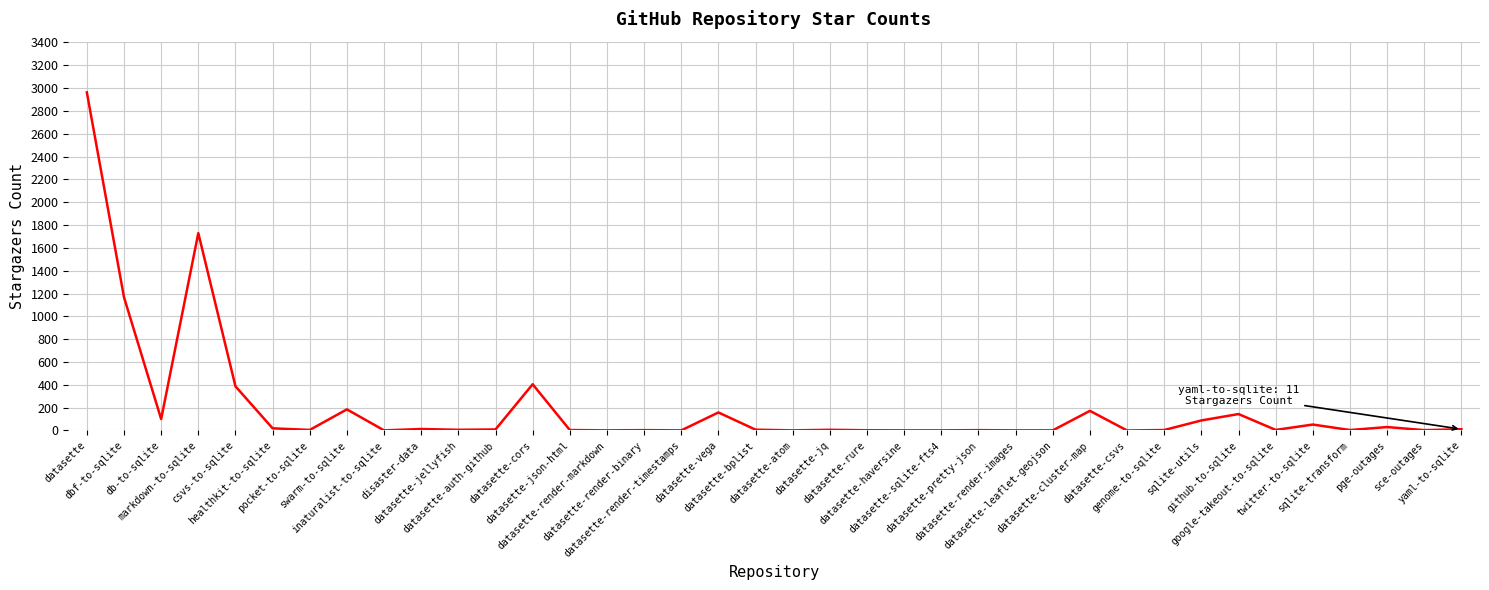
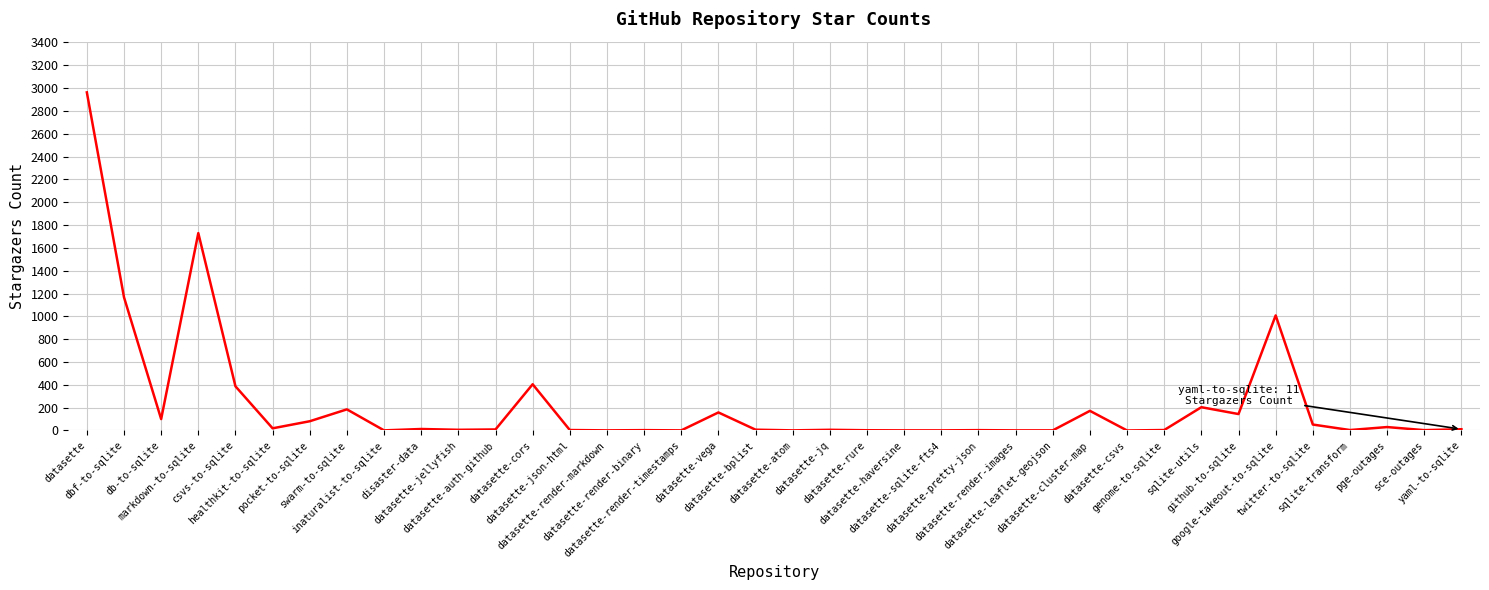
pocket-to-sqlite: 10 -> 80
sqlite-utils: 90 -> 200
google-takeout-to-sqlite: 10 -> 1010
